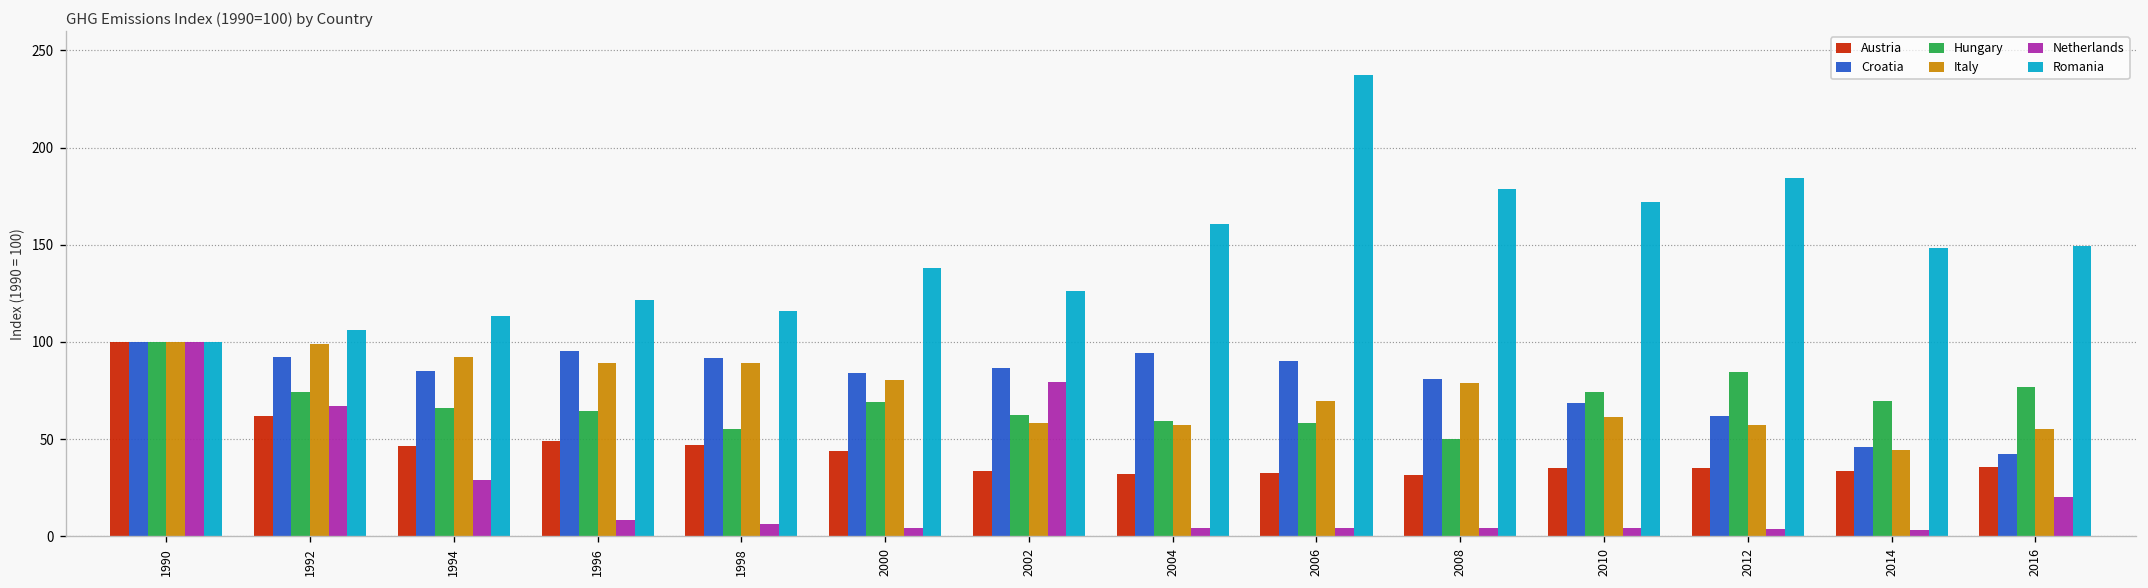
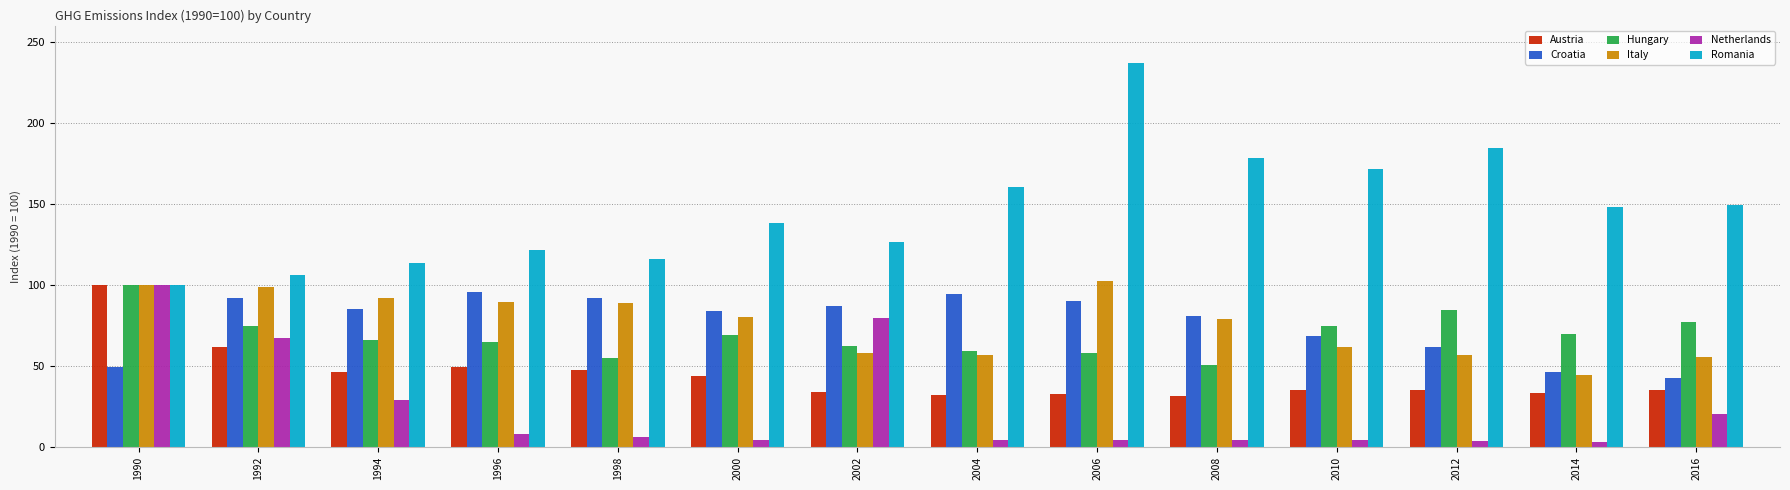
Croatia, 1990: 100 -> 49
Italy, 2006: 70 -> 103
